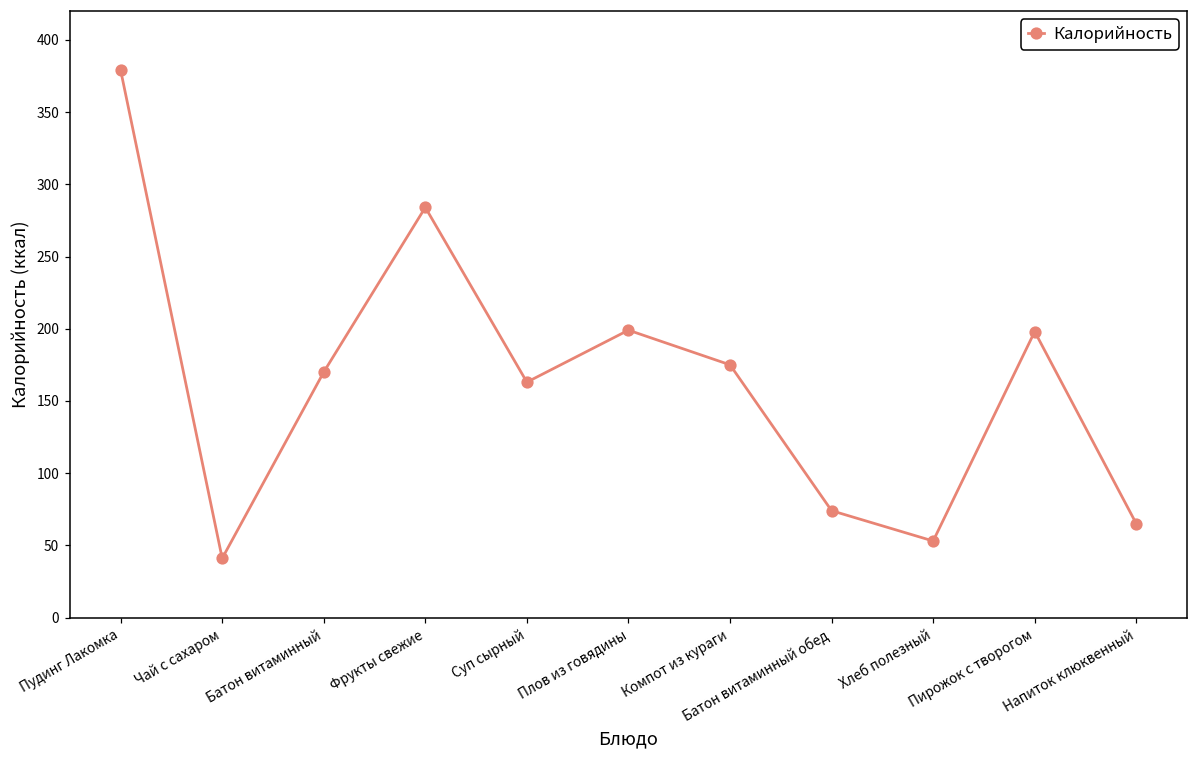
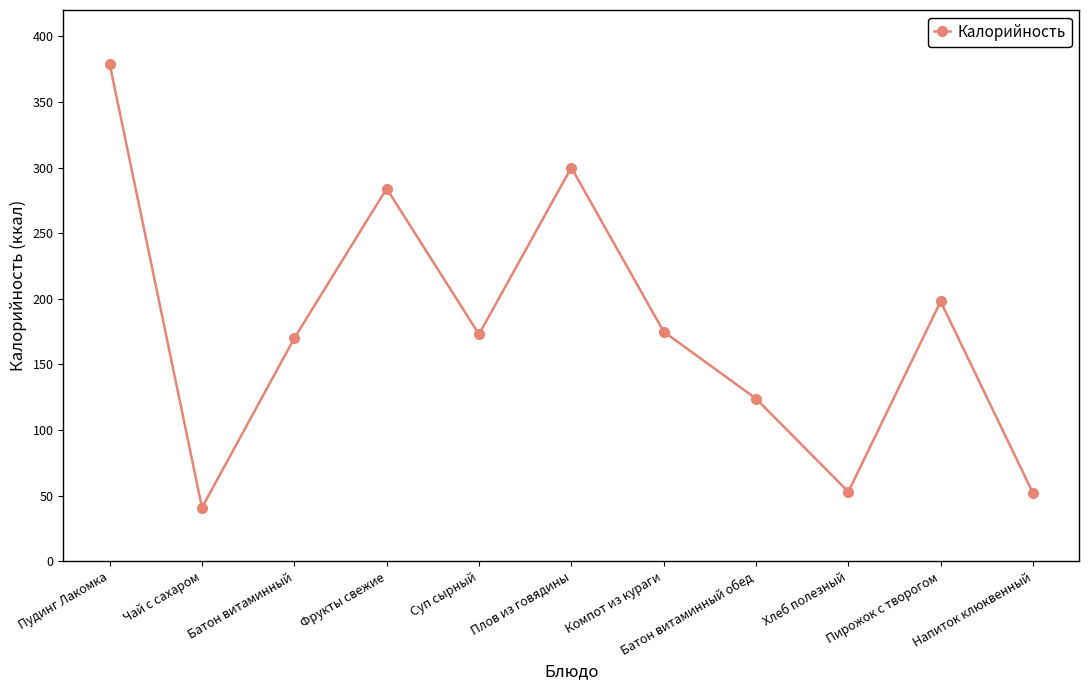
Суп сырный: 163 -> 173
Плов из говядины: 199 -> 300
Батон витаминный обед: 74 -> 124
Напиток клюквенный: 65 -> 52
